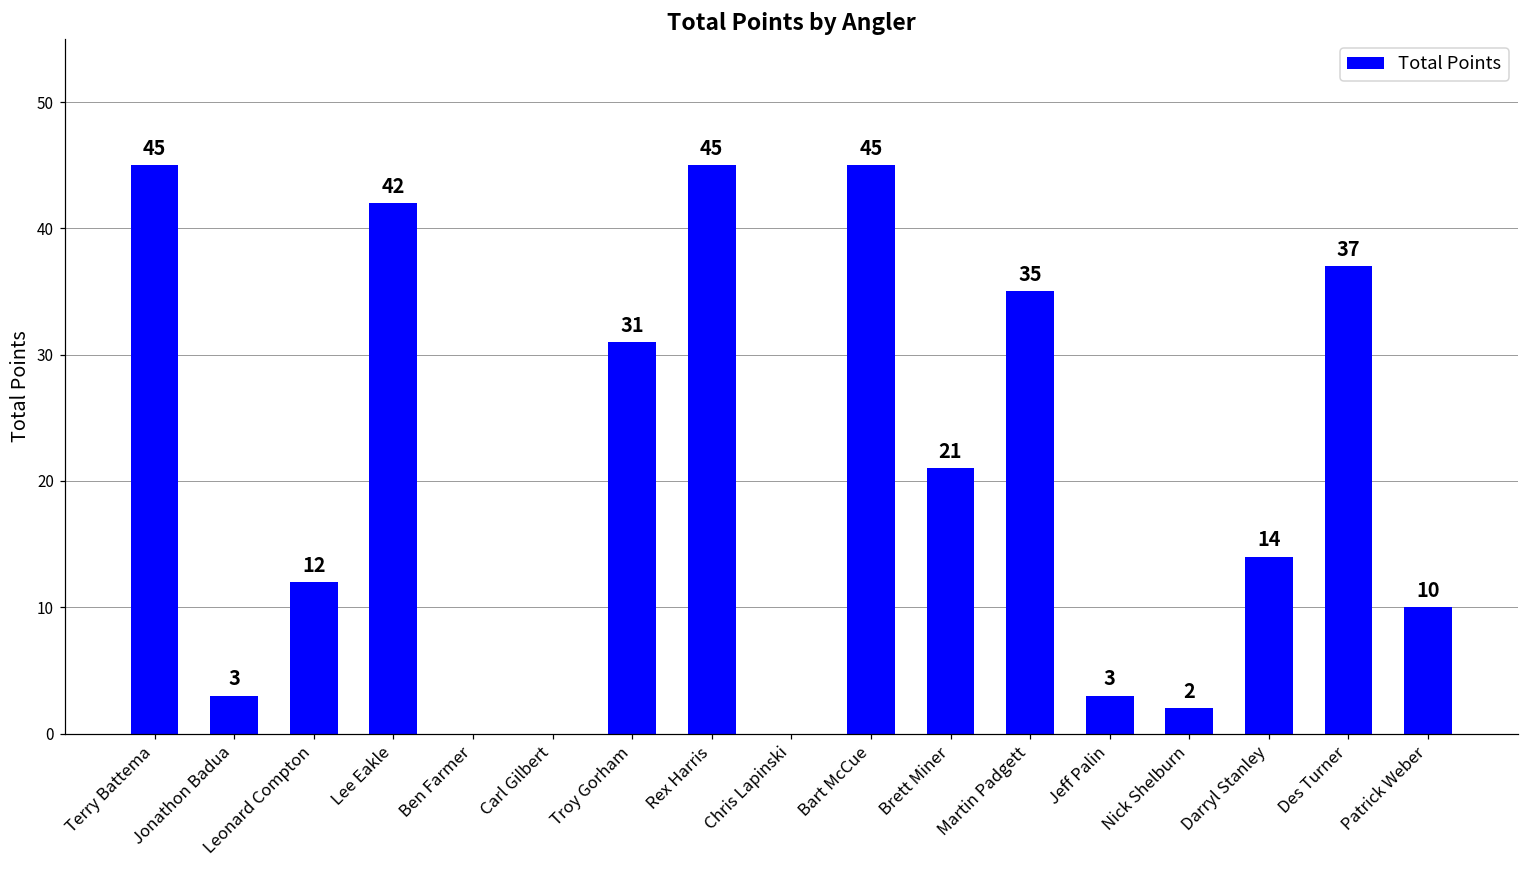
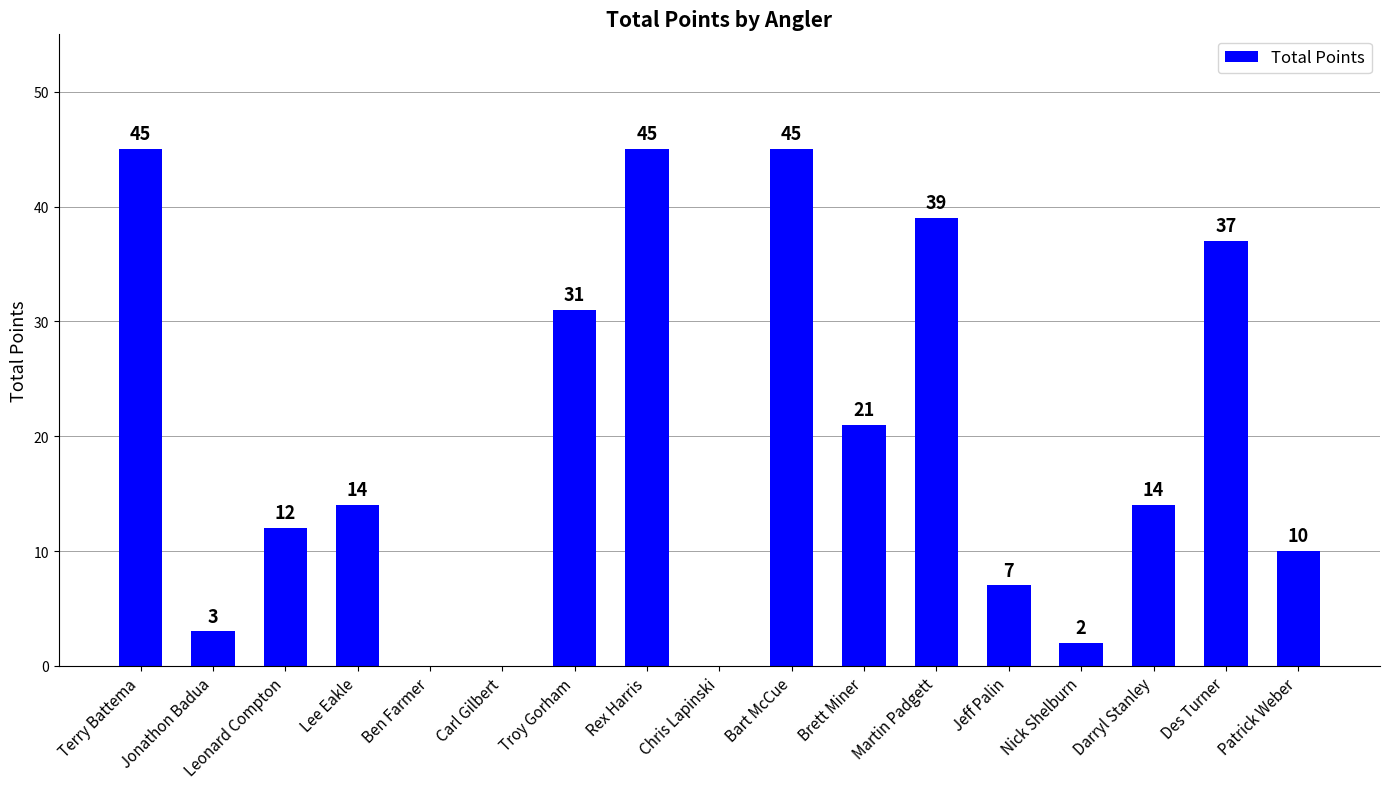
Lee Eakle: 42 -> 14
Martin Padgett: 35 -> 39
Jeff Palin: 3 -> 7
